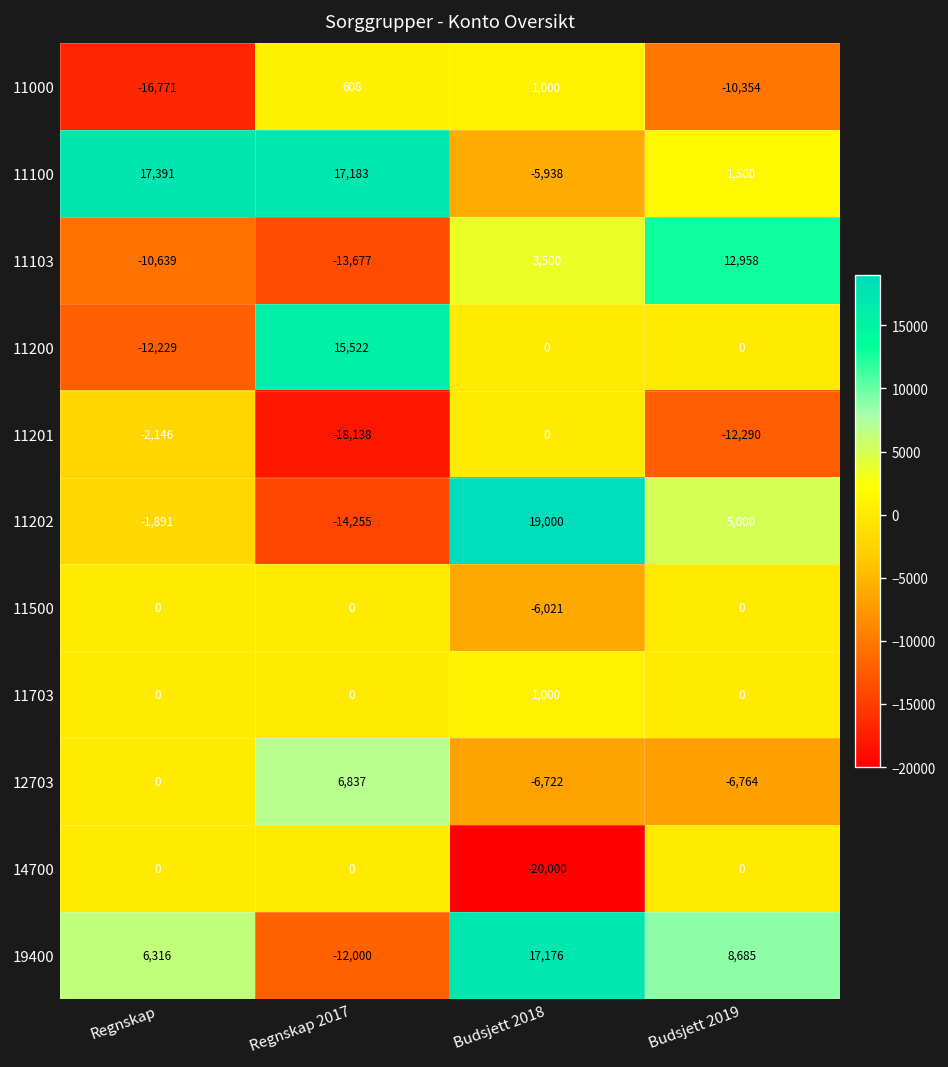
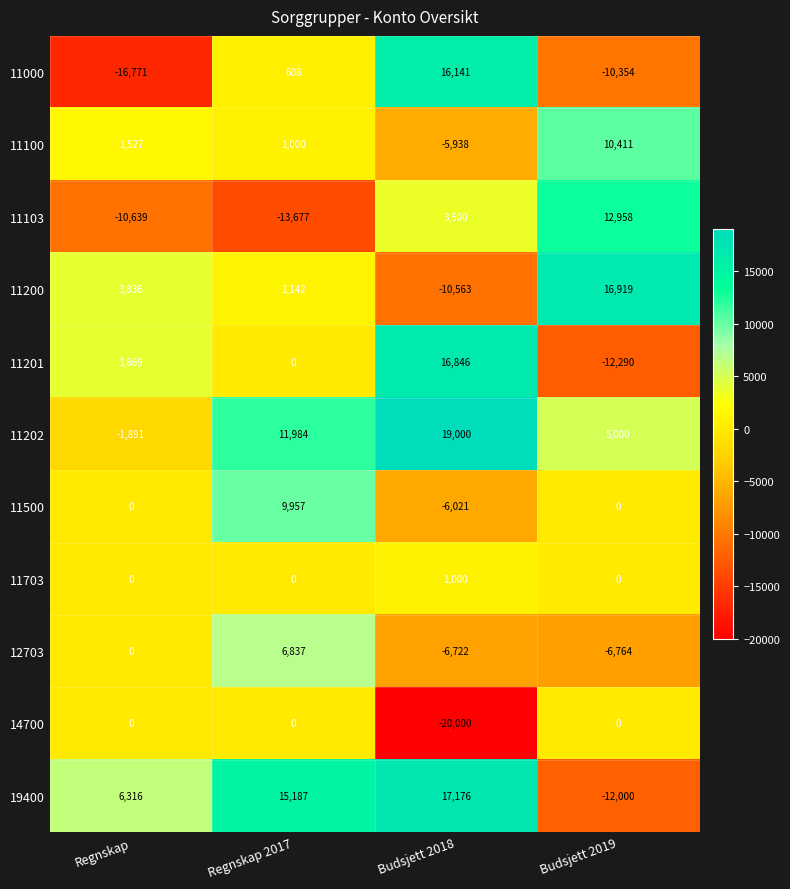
11000, Budsjett 2018: 1,000 -> 16,141
11100, Regnskap: 17,391 -> 1,527
11100, Regnskap 2017: 17,183 -> 1,000
11100, Budsjett 2019: 1,500 -> 10,411
11200, Regnskap: -12,229 -> 3,836
11200, Regnskap 2017: 15,522 -> 1,142
11200, Budsjett 2018: 0 -> -10,563
11200, Budsjett 2019: 0 -> 16,919
11201, Regnskap: -2,146 -> 3,869
11201, Regnskap 2017: -18,138 -> 0
11201, Budsjett 2018: 0 -> 16,846
11202, Regnskap 2017: -14,255 -> 11,984
11500, Regnskap 2017: 0 -> 9,957
19400, Regnskap 2017: -12,000 -> 15,187
19400, Budsjett 2019: 8,685 -> -12,000
